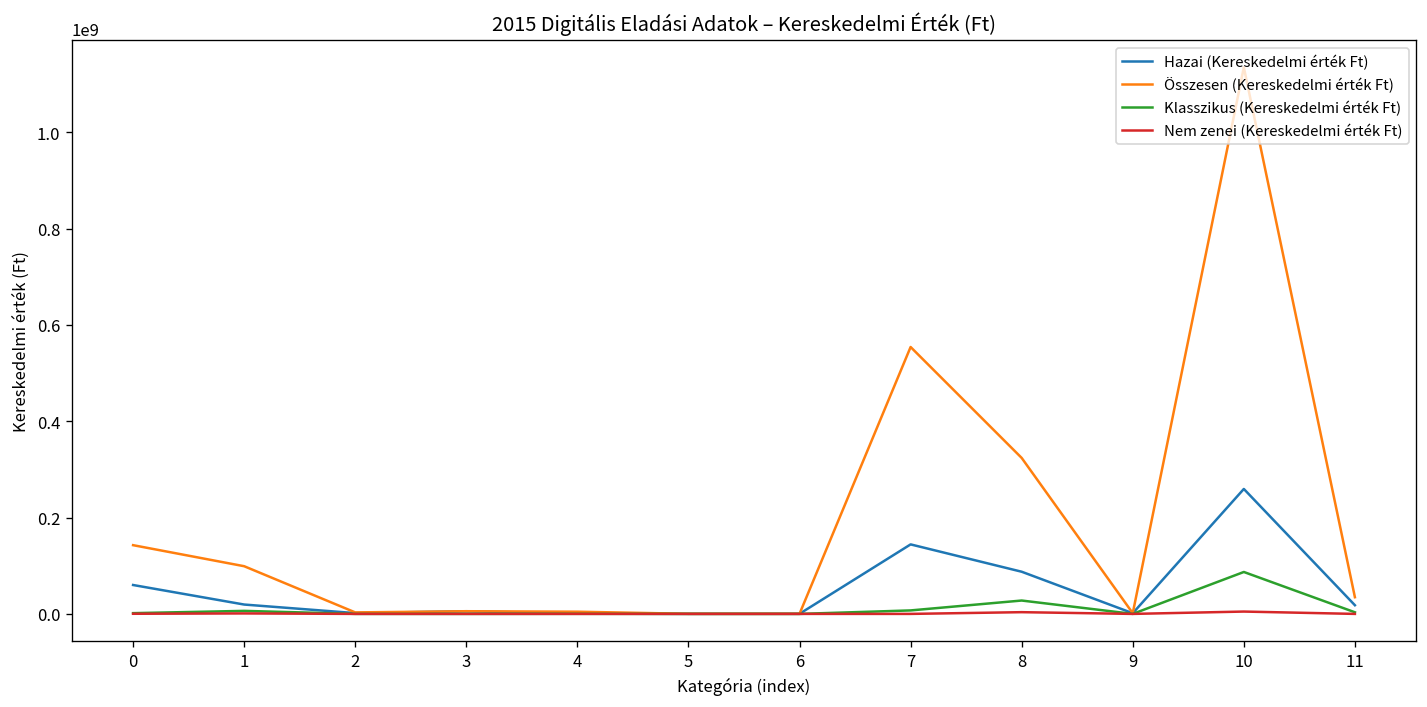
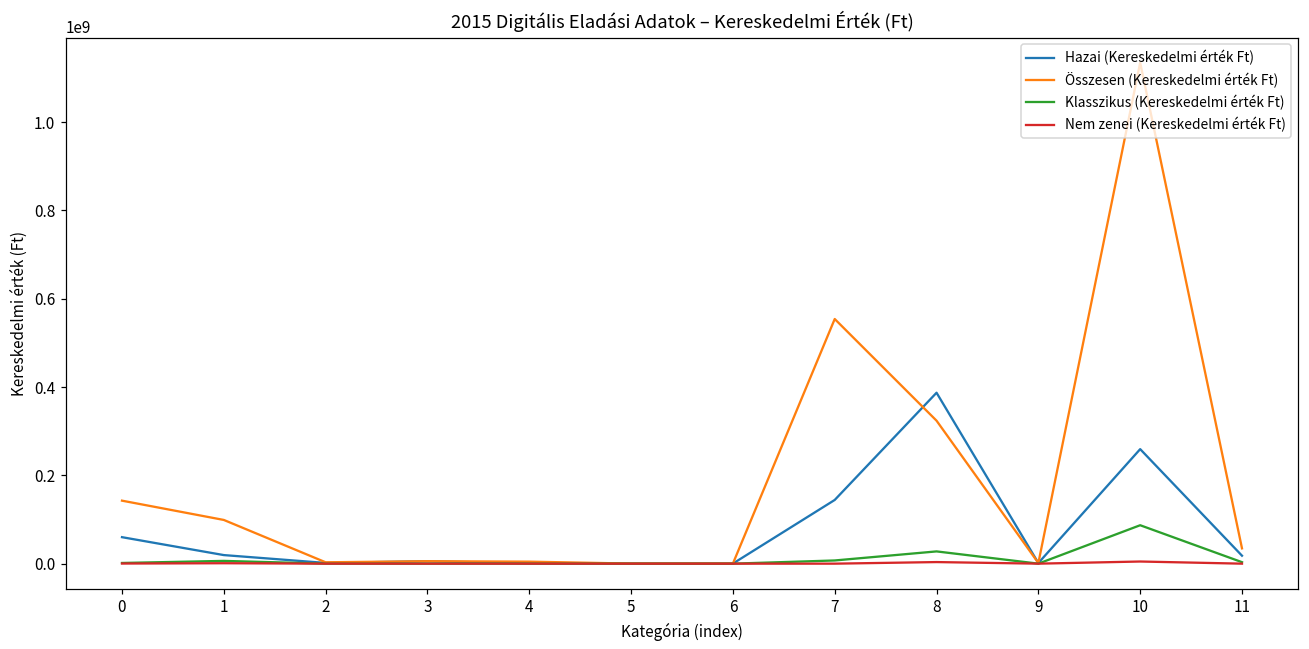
Hazai (Kereskedelmi érték Ft), 8: 90000000 -> 390000000
